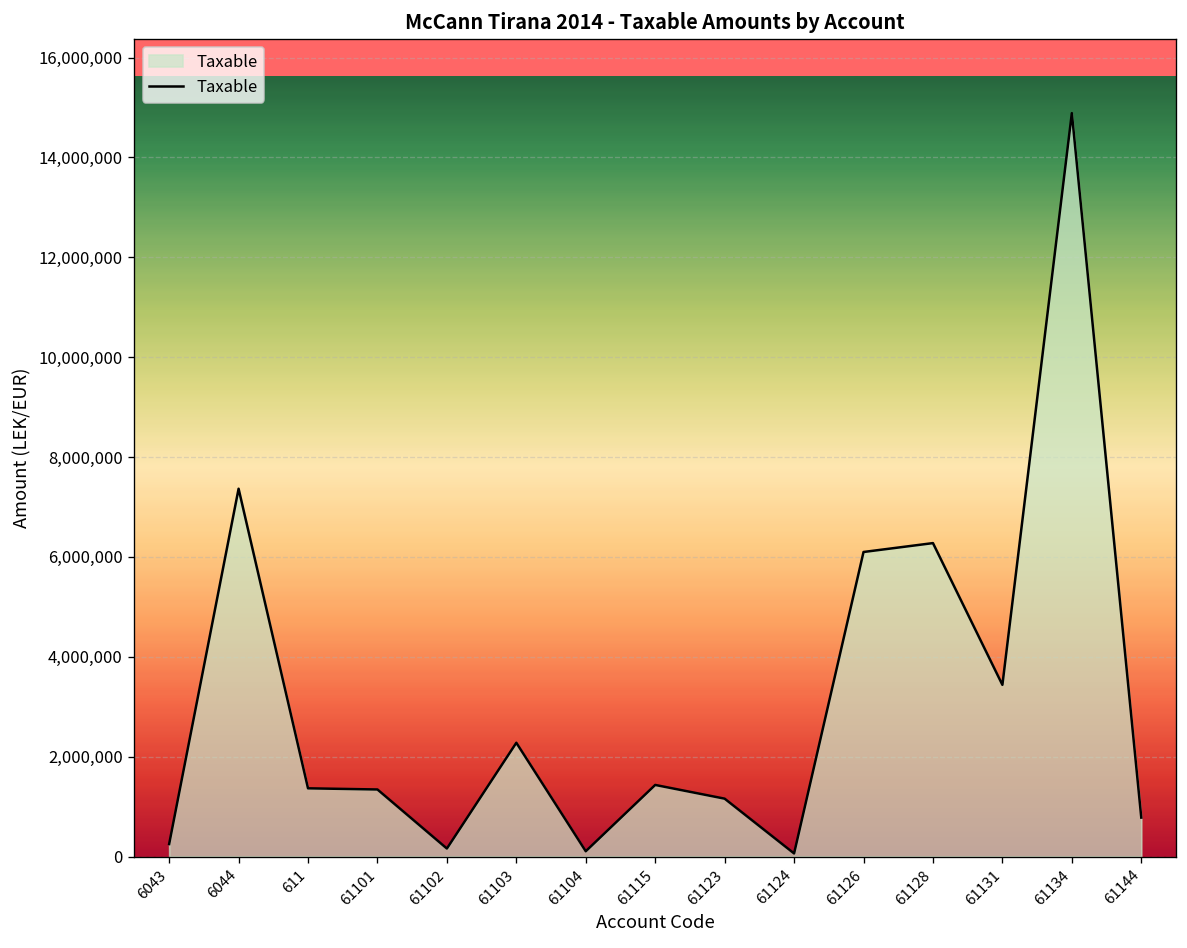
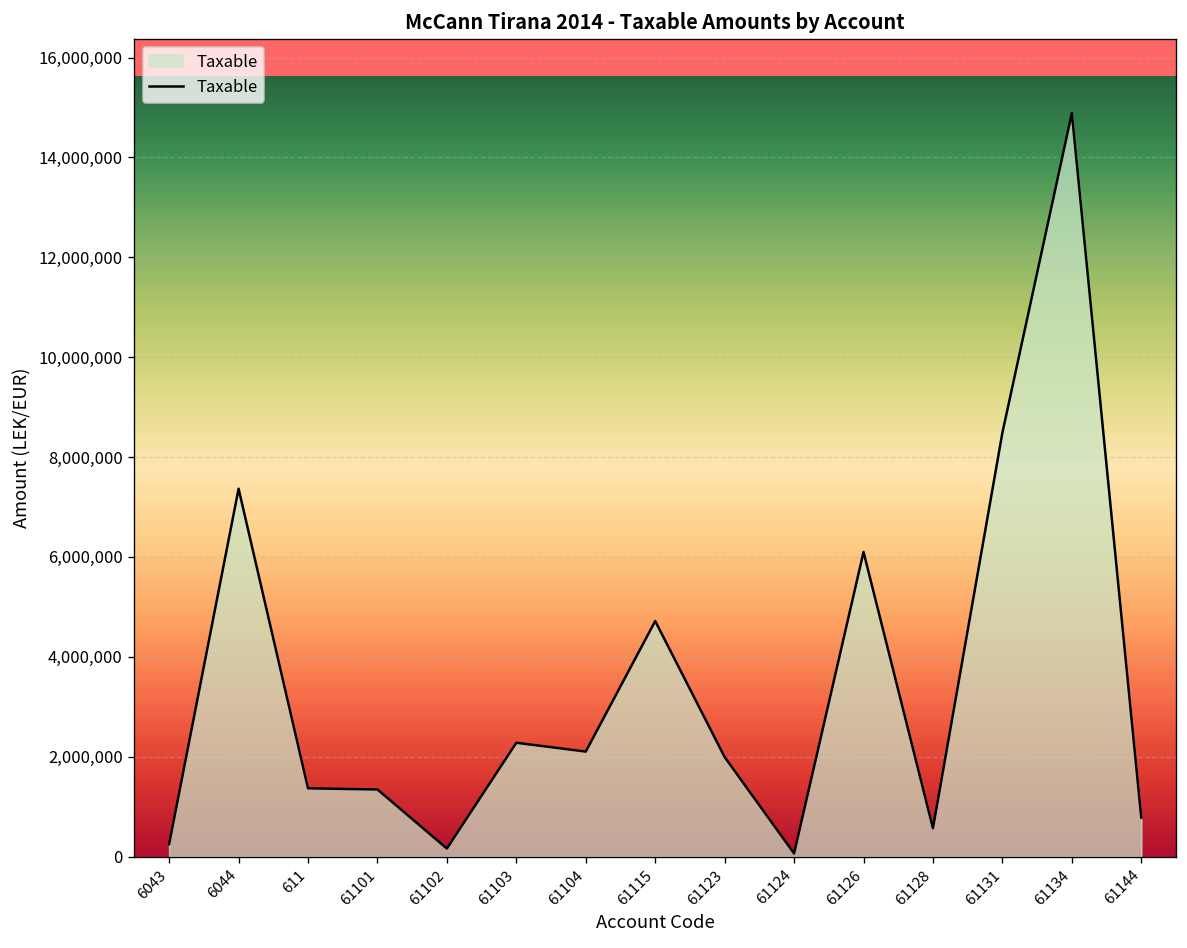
61104: 100,000 -> 2,100,000
61115: 1,400,000 -> 4,700,000
61123: 1,200,000 -> 2,000,000
61128: 6,300,000 -> 600,000
61131: 3,400,000 -> 8,500,000
